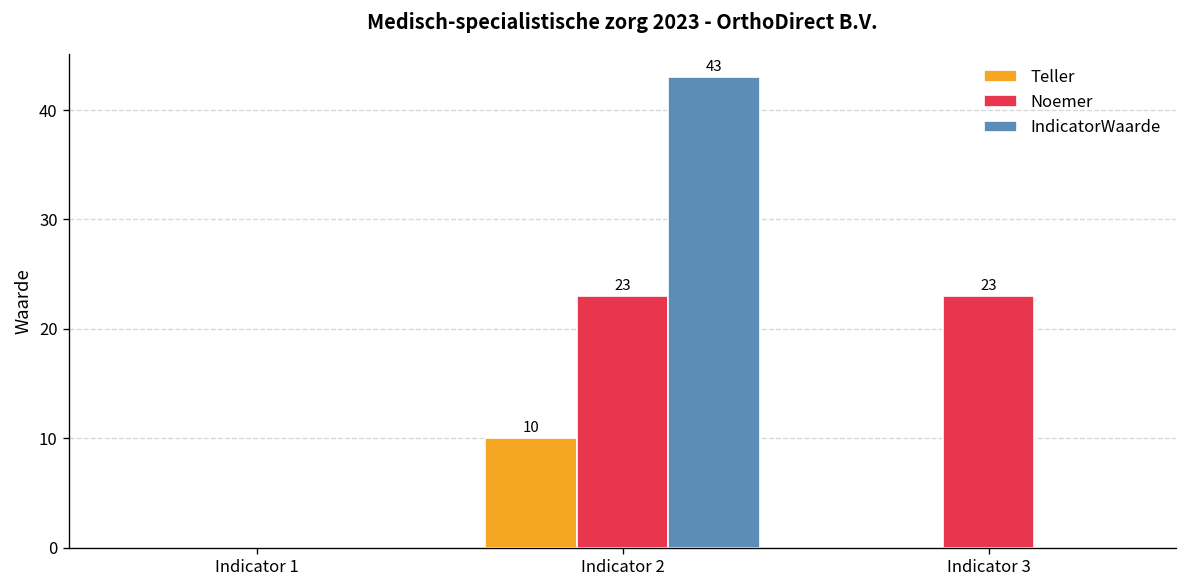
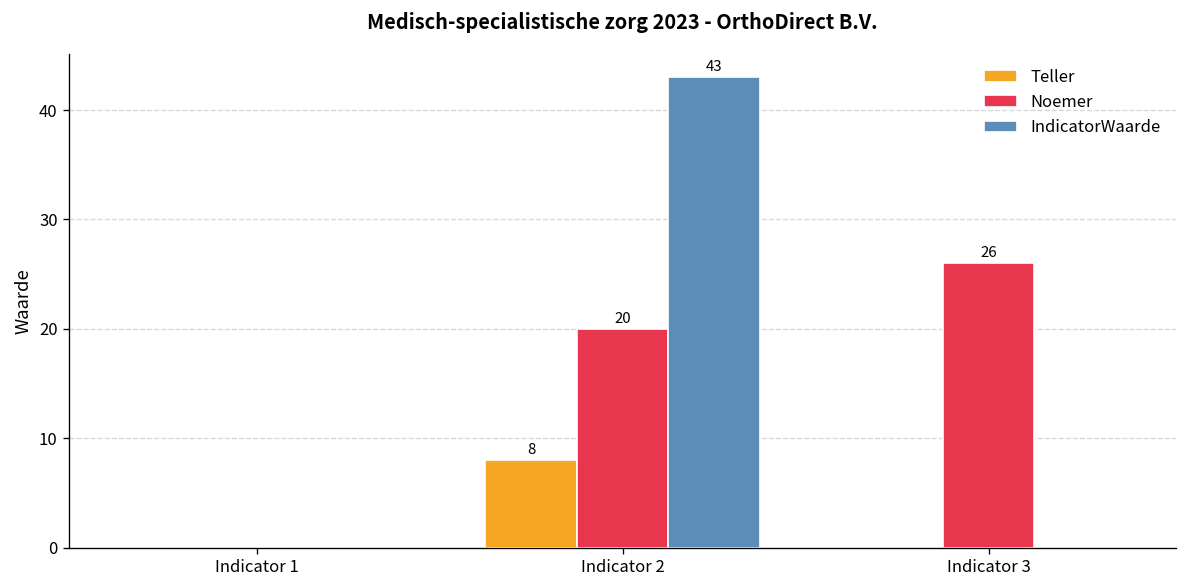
Teller, Indicator 2: 10 -> 8
Noemer, Indicator 2: 23 -> 20
Noemer, Indicator 3: 23 -> 26
